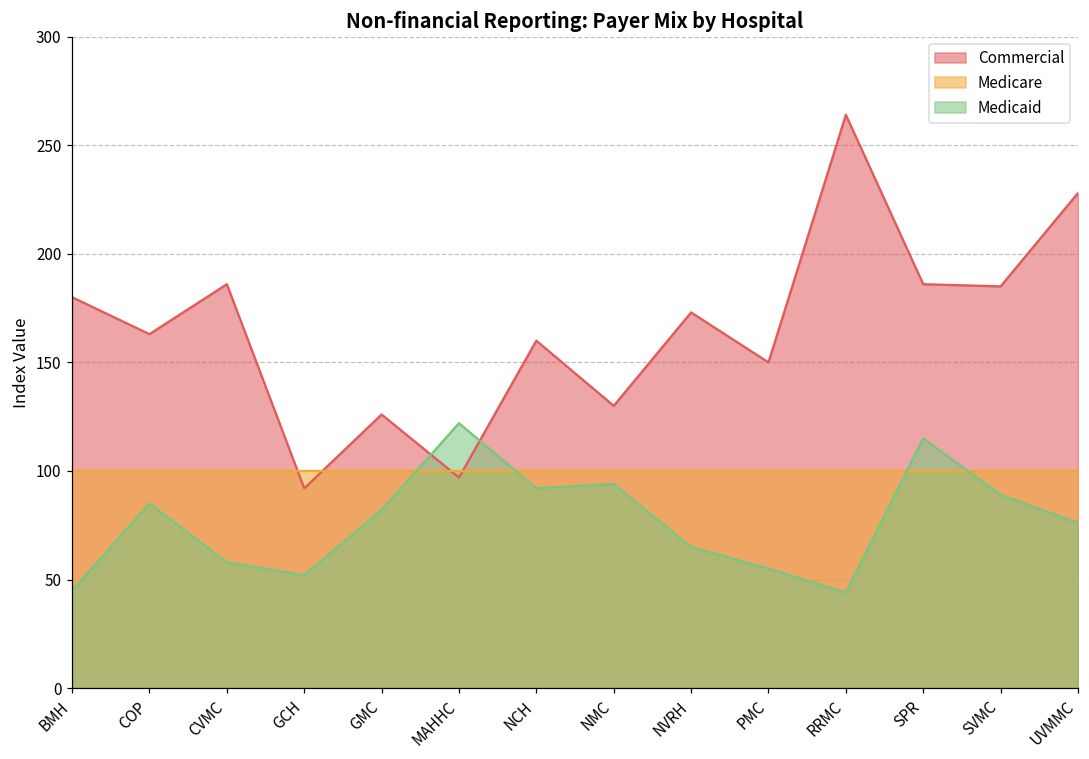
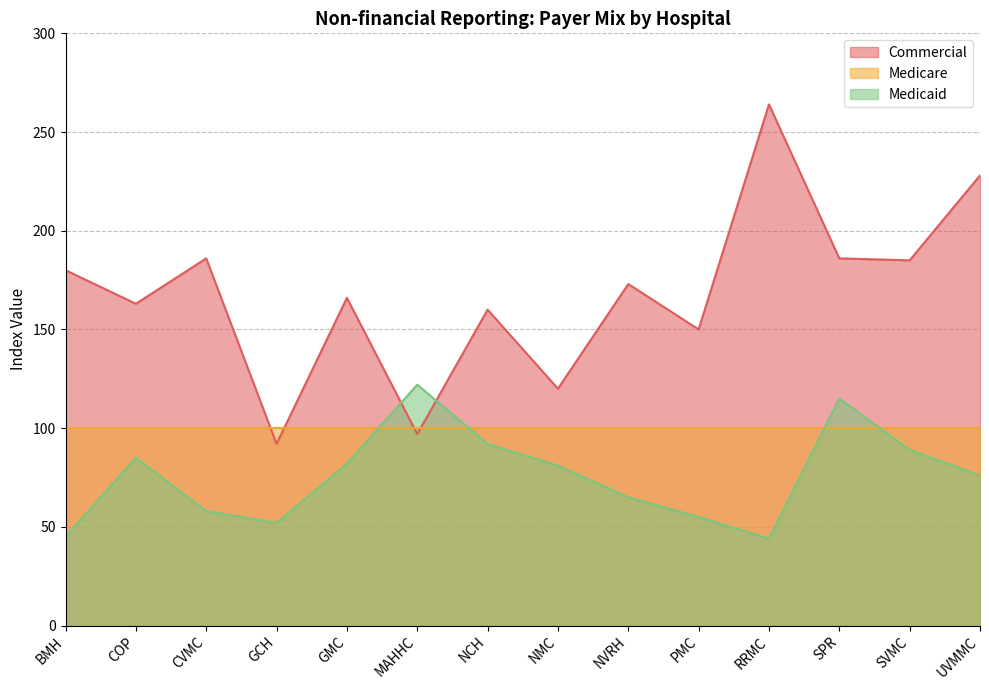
Commercial, GMC: 126 -> 166
Commercial, NMC: 130 -> 120
Medicaid, NMC: 94 -> 81
